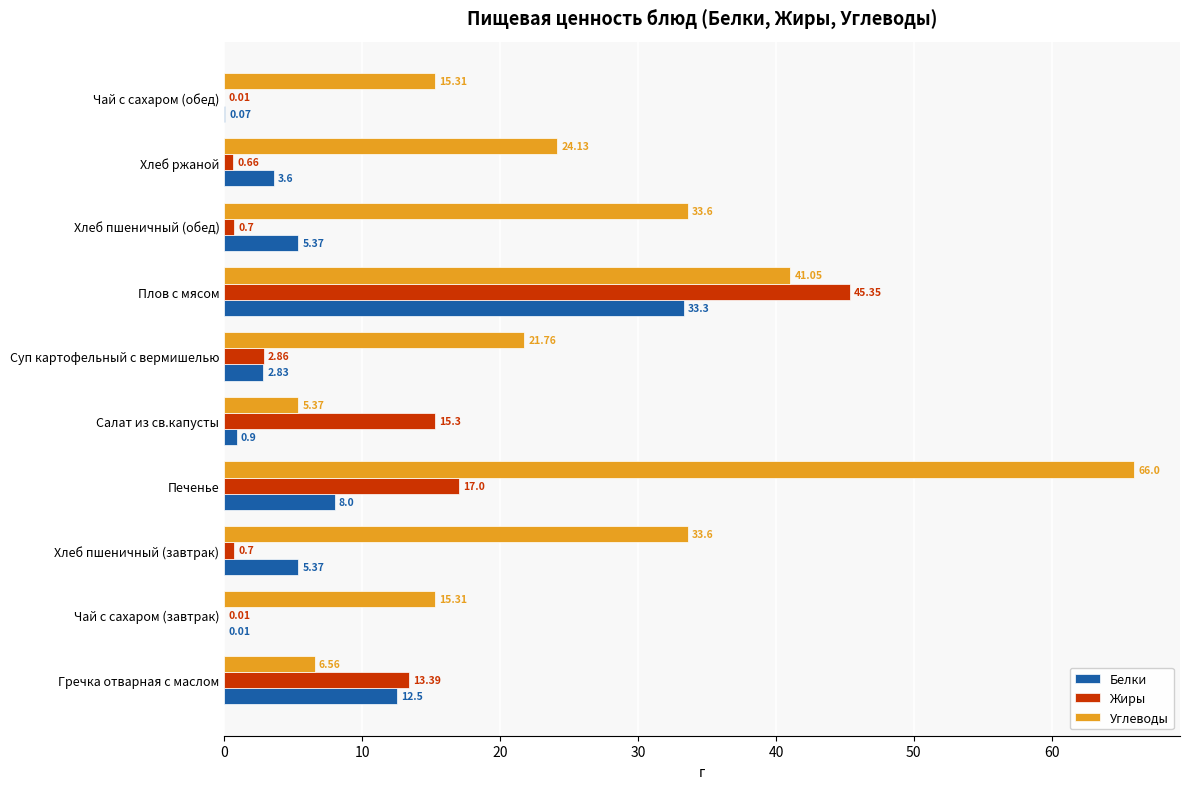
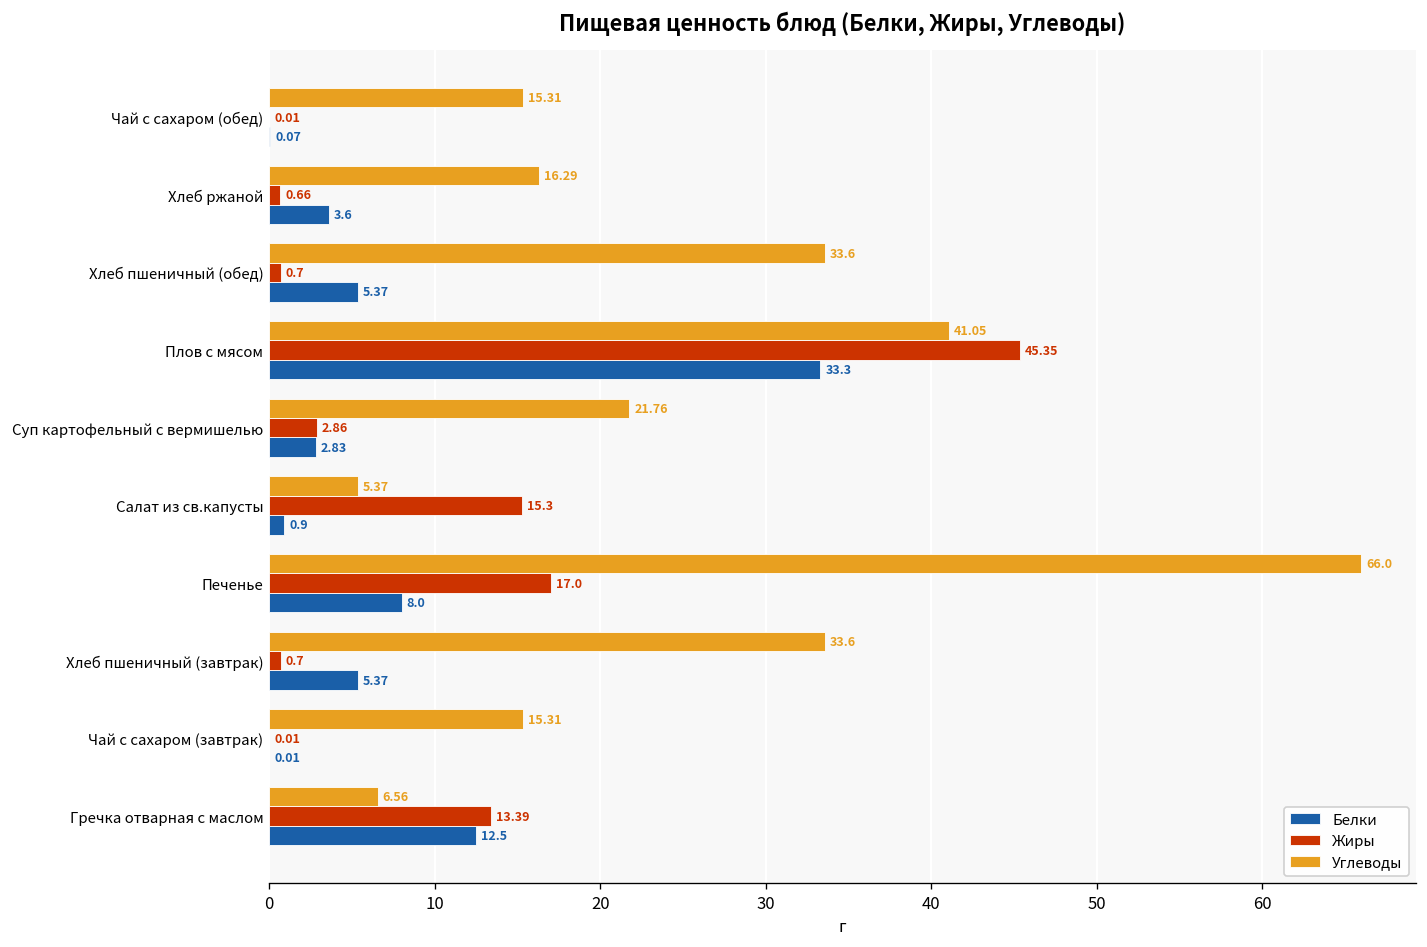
Углеводы, Хлеб ржаной: 24.13 -> 16.29
